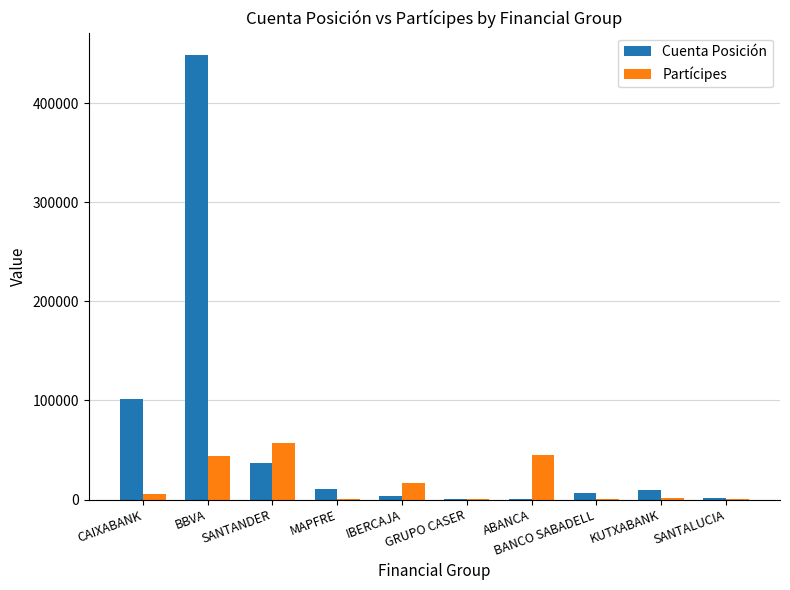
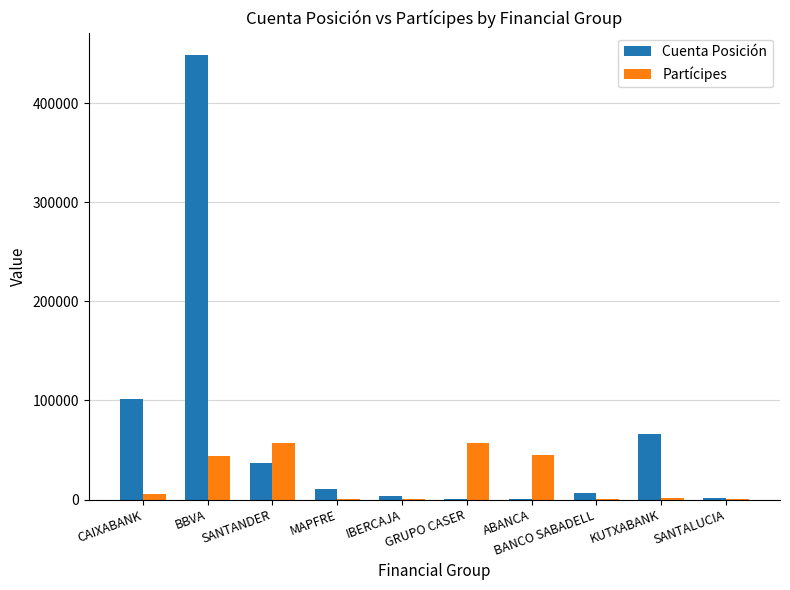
Partícipes, IBERCAJA: 20000 -> 0
Partícipes, GRUPO CASER: 0 -> 60000
Cuenta Posición, KUTXABANK: 10000 -> 70000
